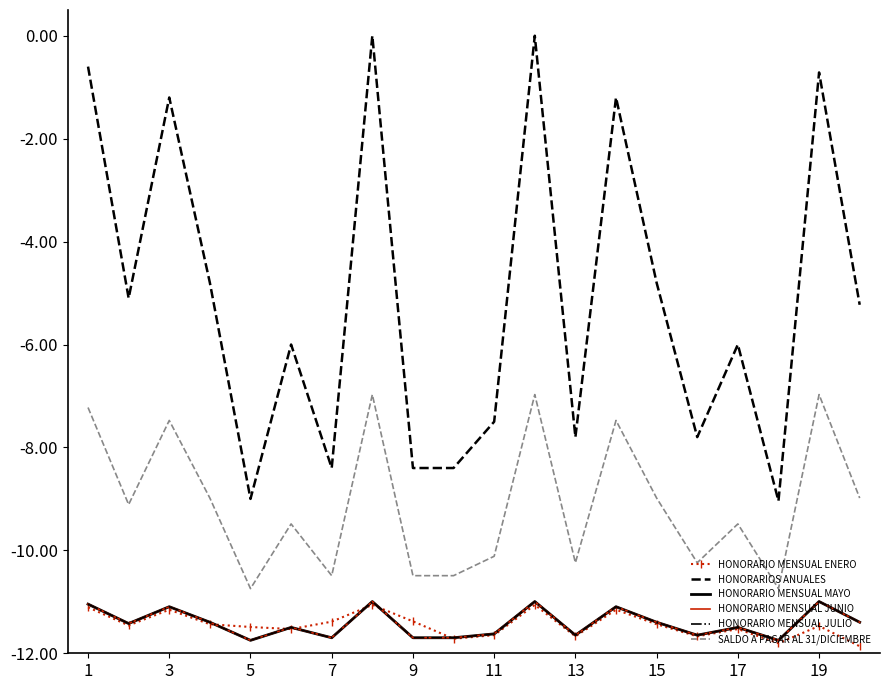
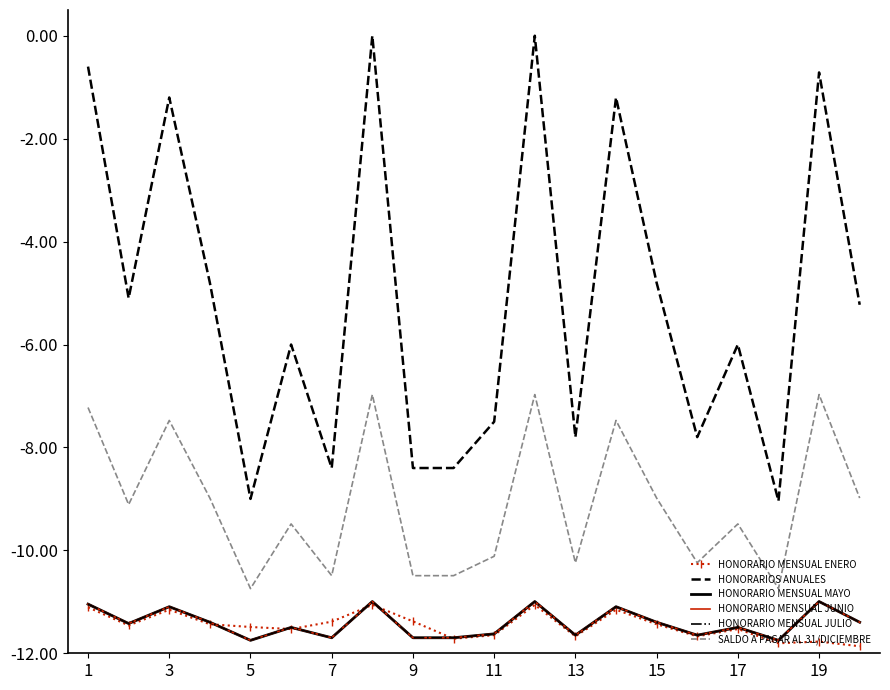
HONORARIO MENSUAL ENERO, 19: -11.5 -> -11.8
